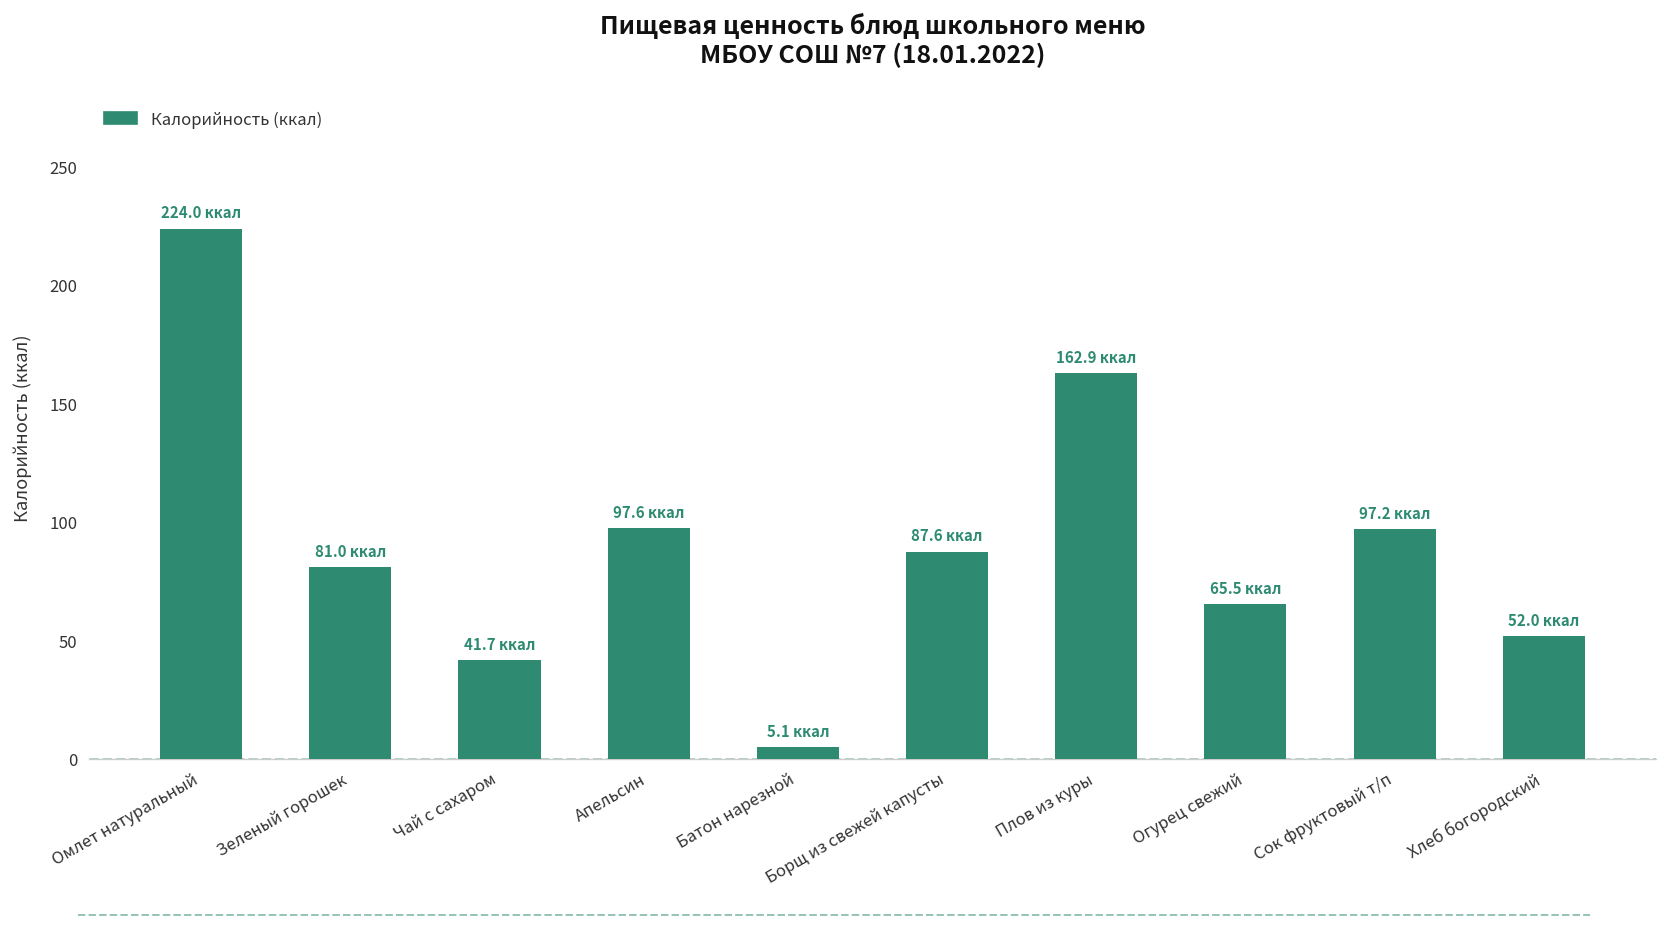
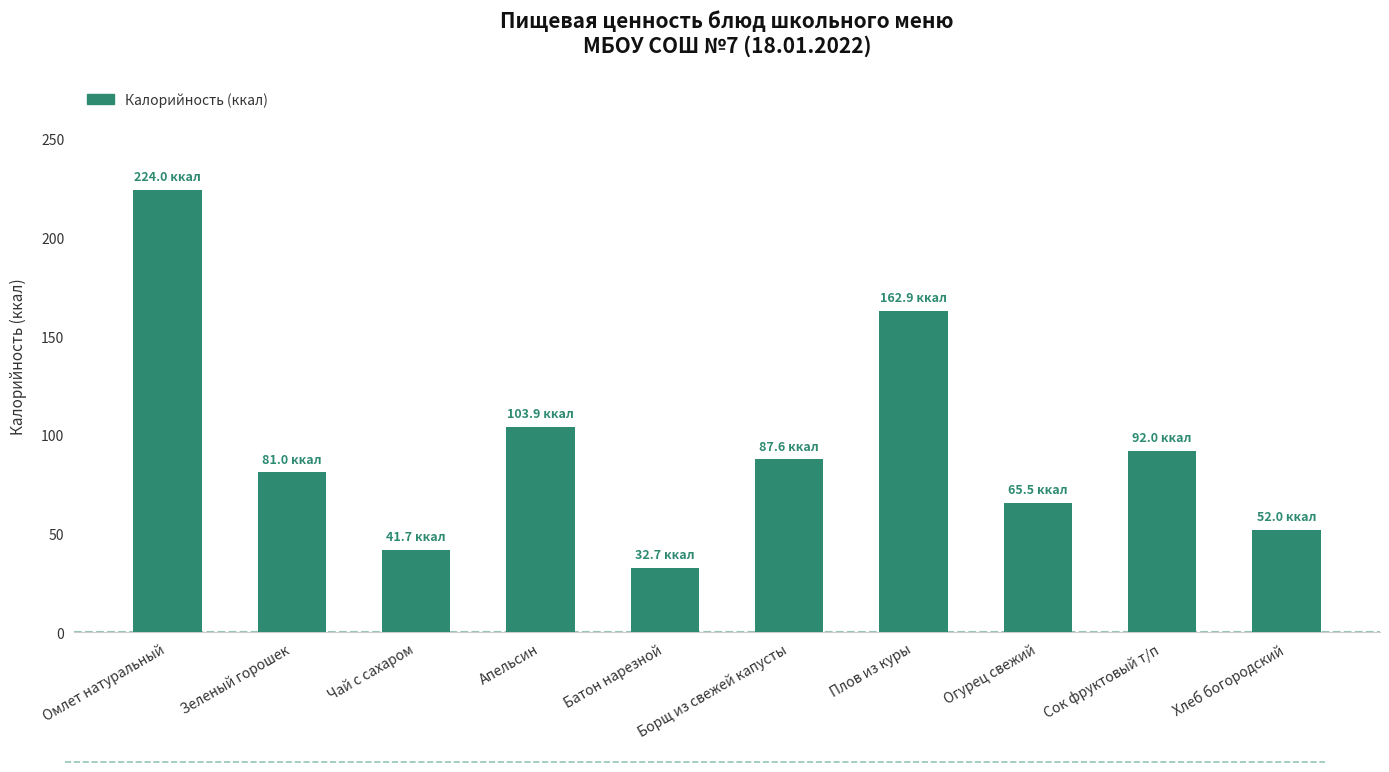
Апельсин: 97.6 -> 103.9
Батон нарезной: 5.1 -> 32.7
Сок фруктовый т/п: 97.2 -> 92.0
